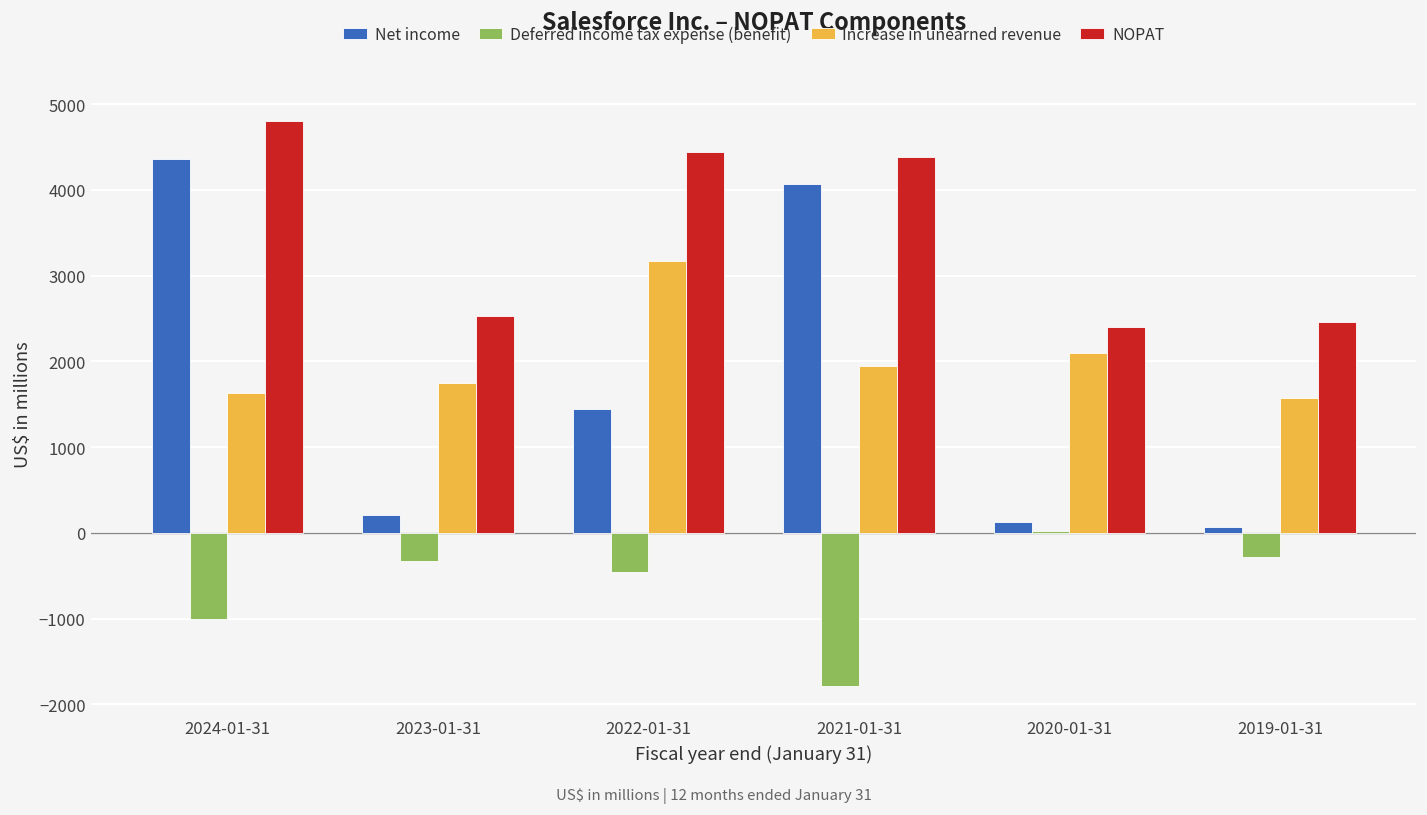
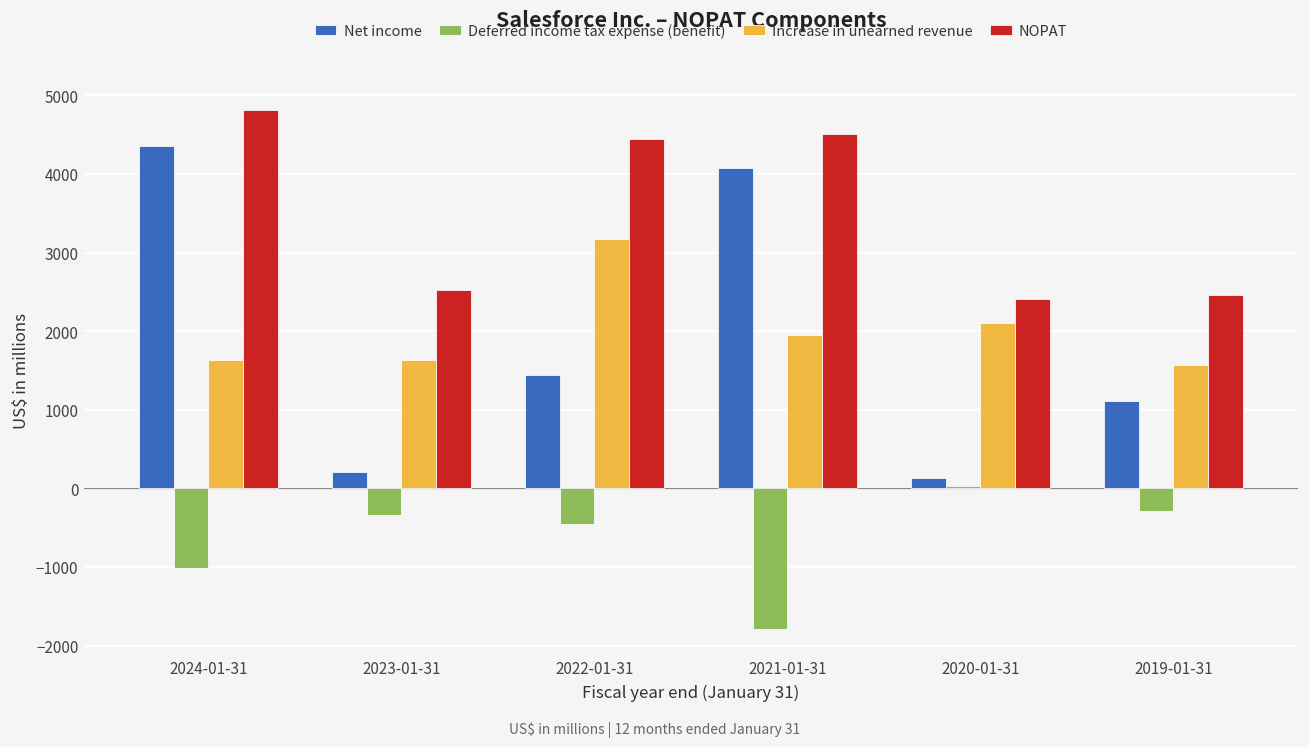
Increase in unearned revenue, 2023-01-31: 1700 -> 1600
NOPAT, 2021-01-31: 4400 -> 4500
Net income, 2019-01-31: 100 -> 1100
